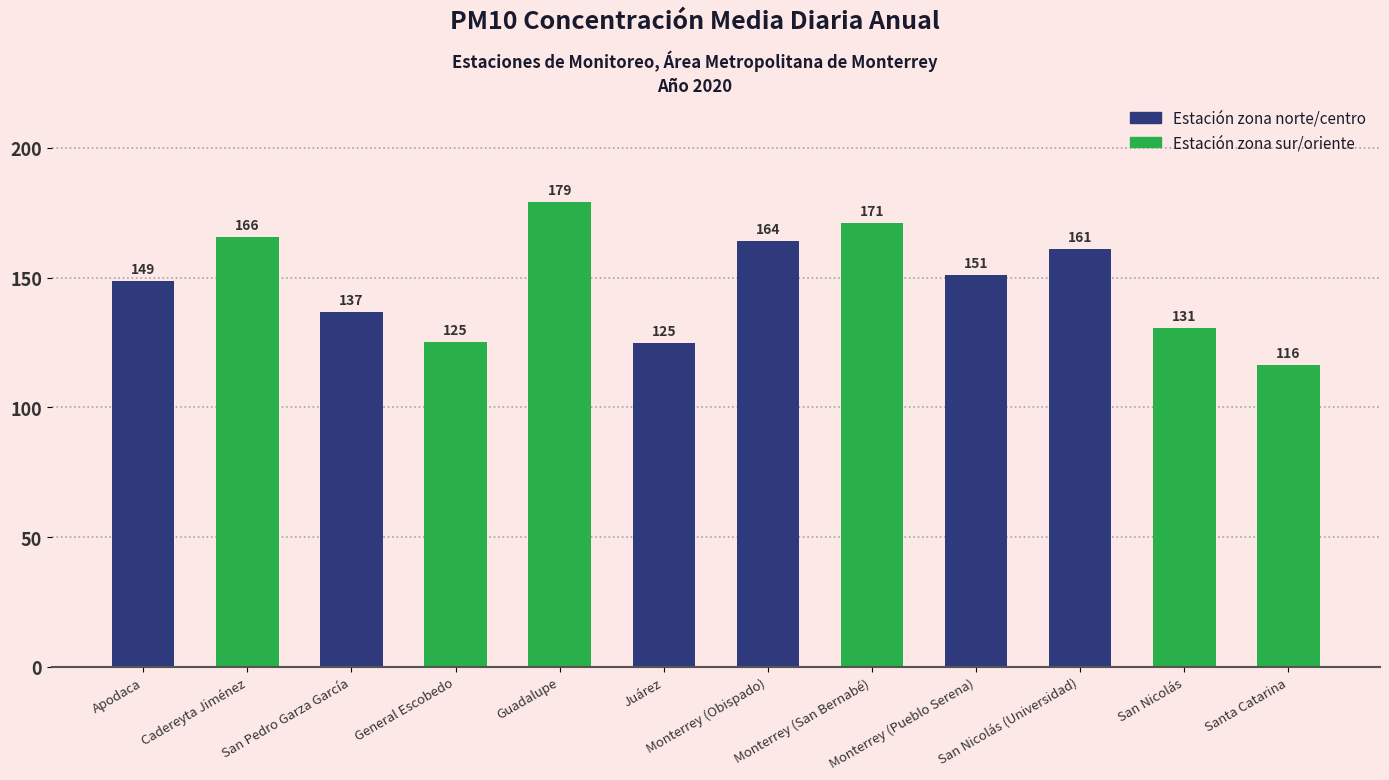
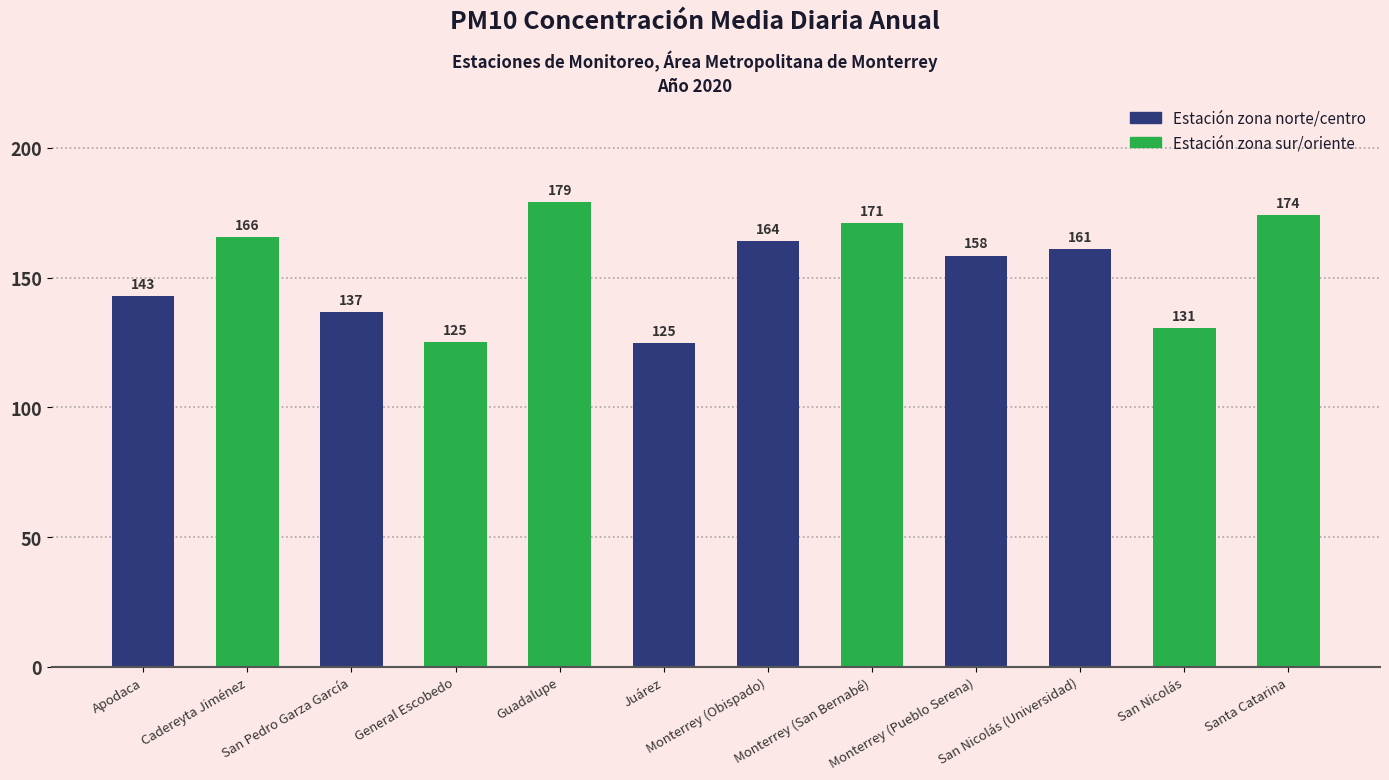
Apodaca: 149 -> 143
Monterrey (Pueblo Serena): 151 -> 158
Santa Catarina: 116 -> 174
